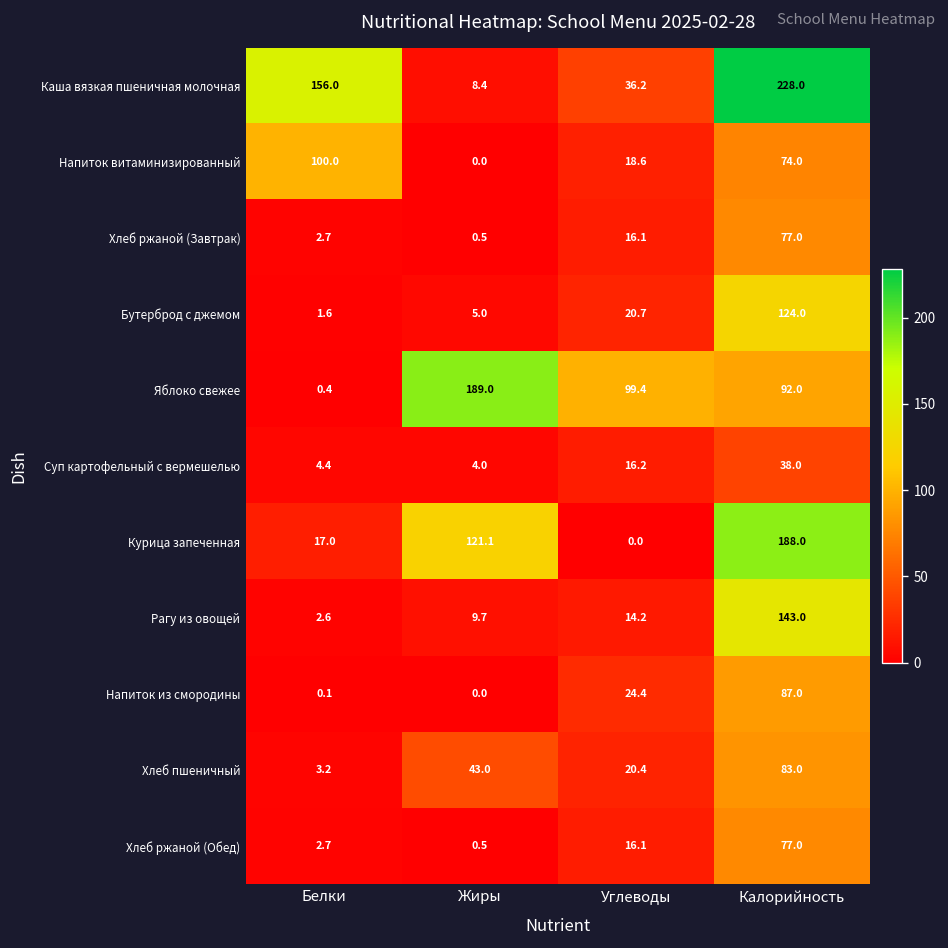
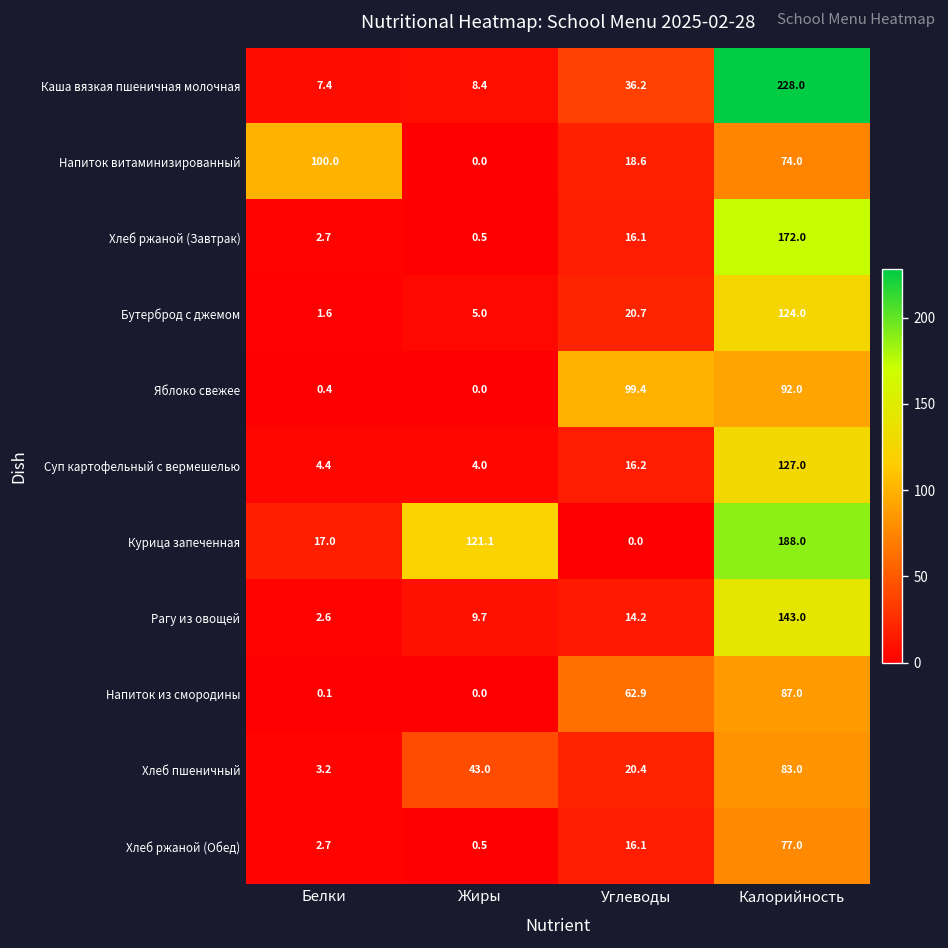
Каша вязкая пшеничная молочная, Белки: 156.0 -> 7.4
Хлеб ржаной (Завтрак), Калорийность: 77.0 -> 172.0
Яблоко свежее, Жиры: 189.0 -> 0.0
Суп картофельный с вермешелью, Калорийность: 38.0 -> 127.0
Напиток из смородины, Углеводы: 24.4 -> 62.9
